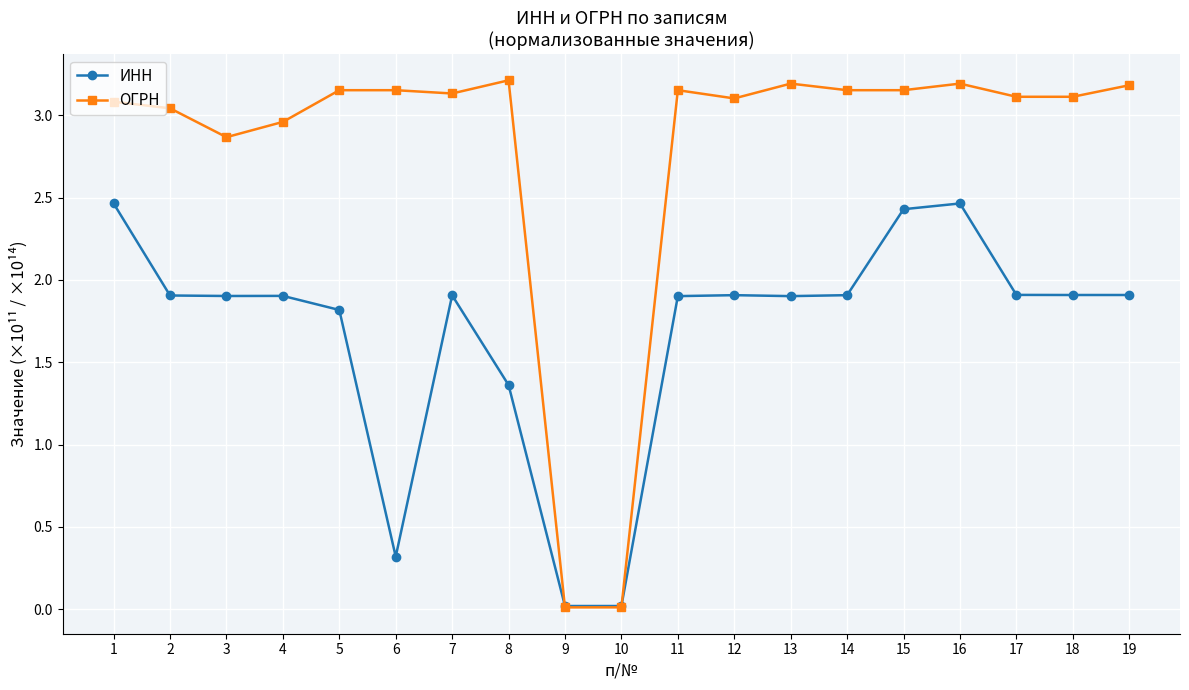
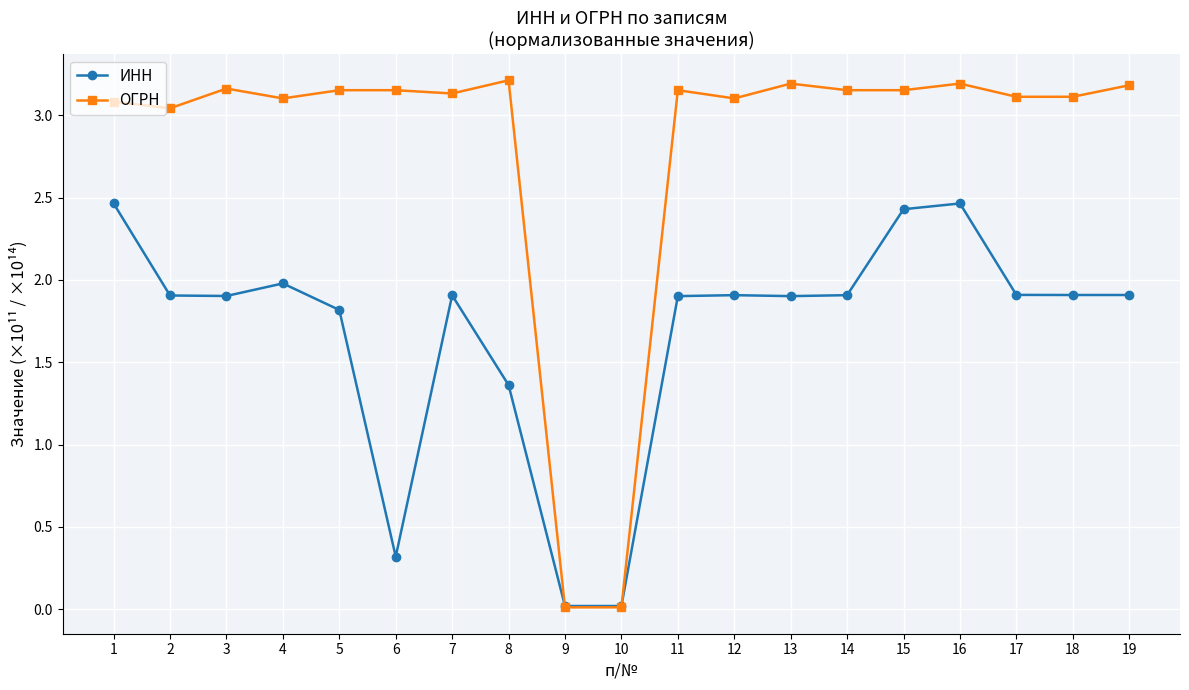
ОГРН, 3: 2.87 -> 3.16
ИНН, 4: 1.90 -> 1.98
ОГРН, 4: 2.96 -> 3.10
